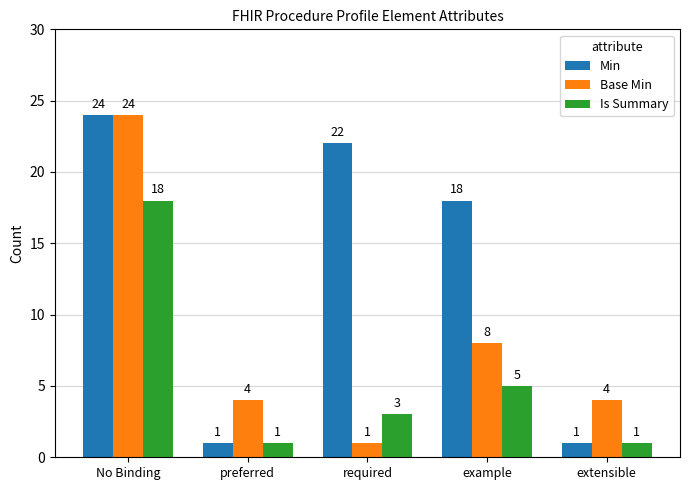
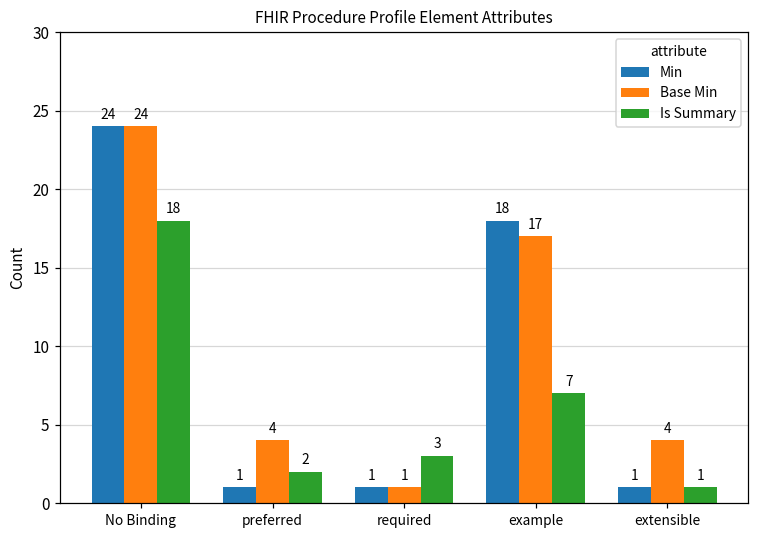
Is Summary, preferred: 1 -> 2
Min, required: 22 -> 1
Base Min, example: 8 -> 17
Is Summary, example: 5 -> 7
